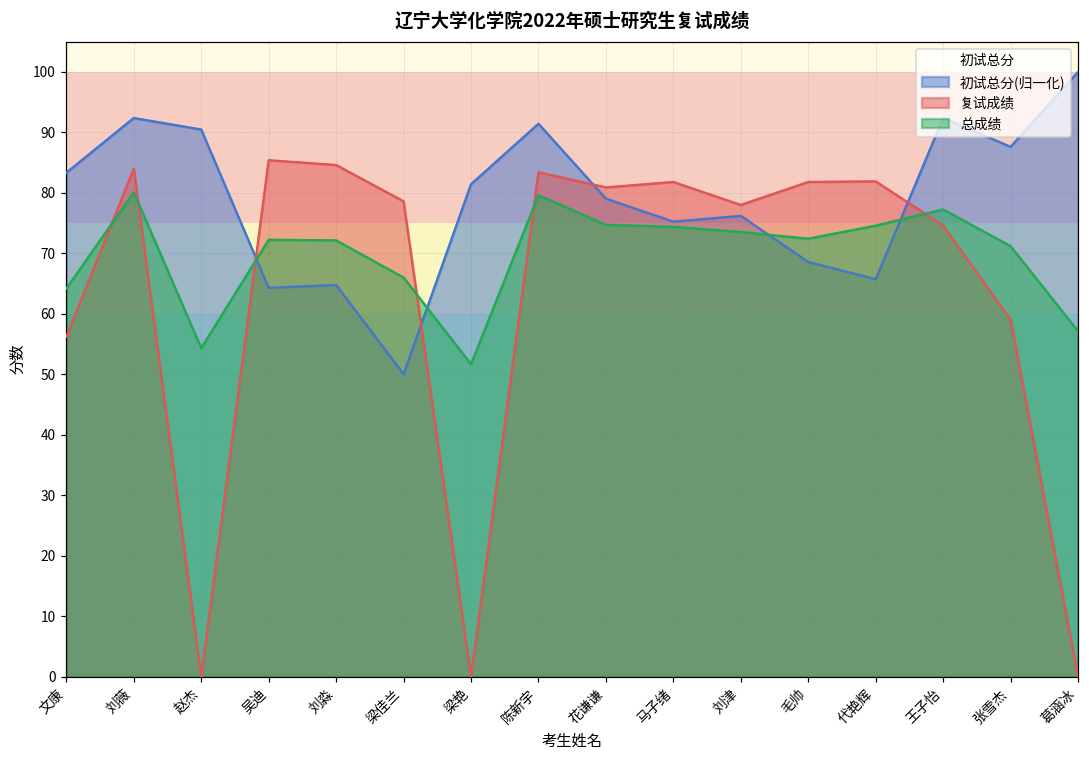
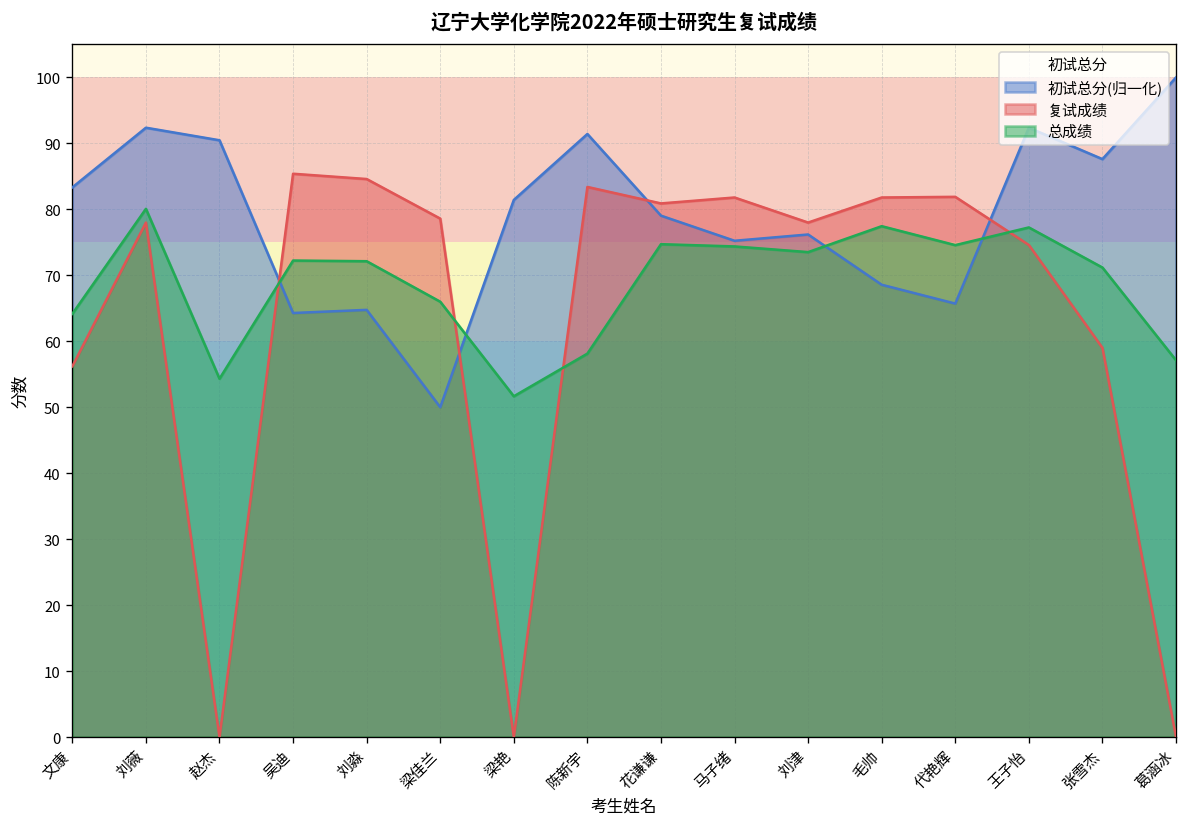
复试成绩, 刘薇: 84 -> 78
总成绩, 陈新宇: 80 -> 58
总成绩, 毛帅: 72 -> 77
